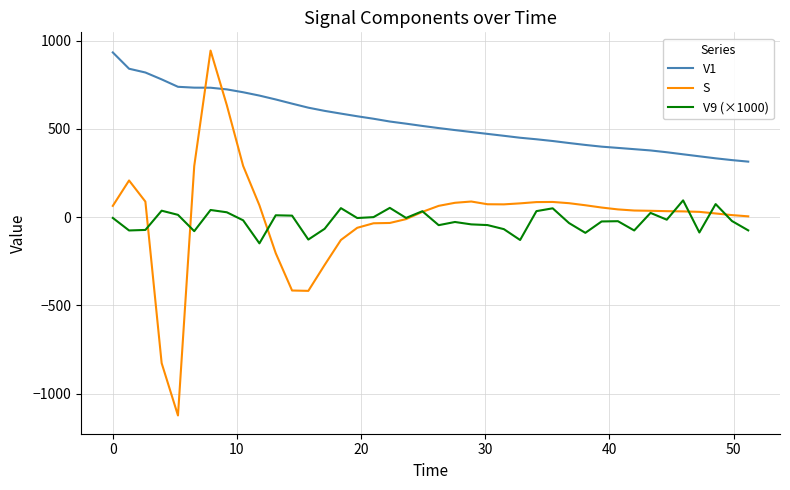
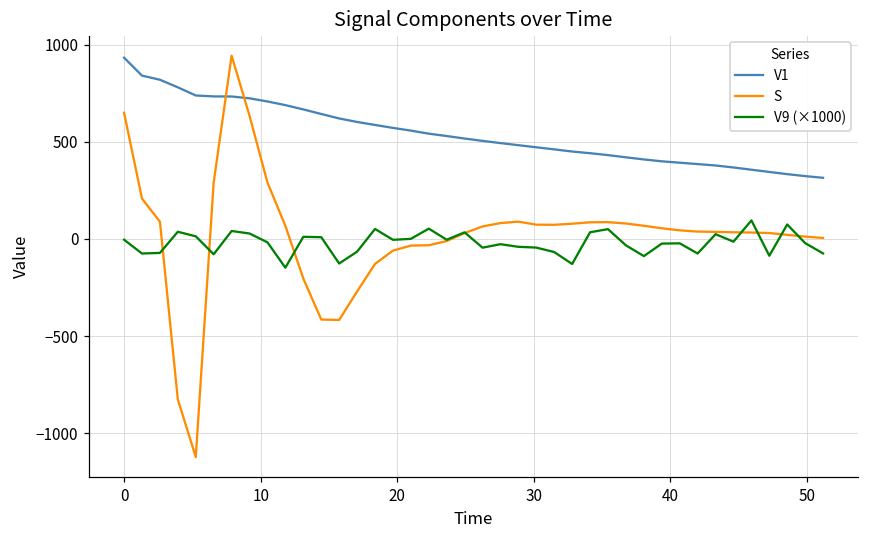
S, 0: 60 -> 650
